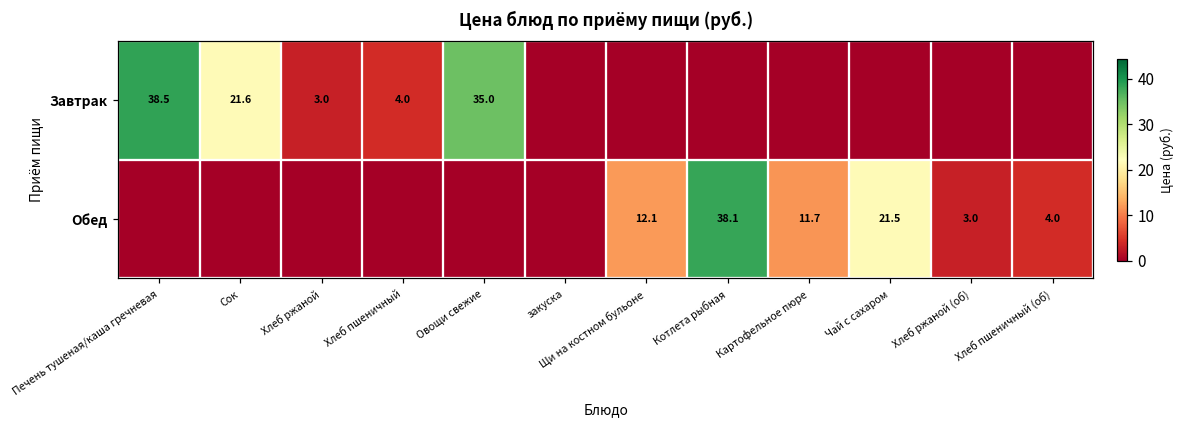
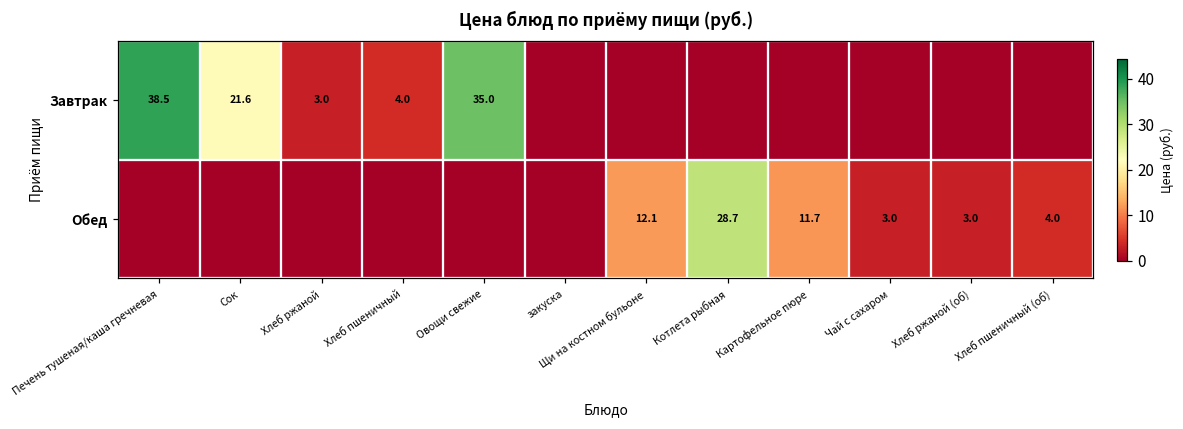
Обед, Котлета рыбная: 38.1 -> 28.7
Обед, Чай с сахаром: 21.5 -> 3.0
